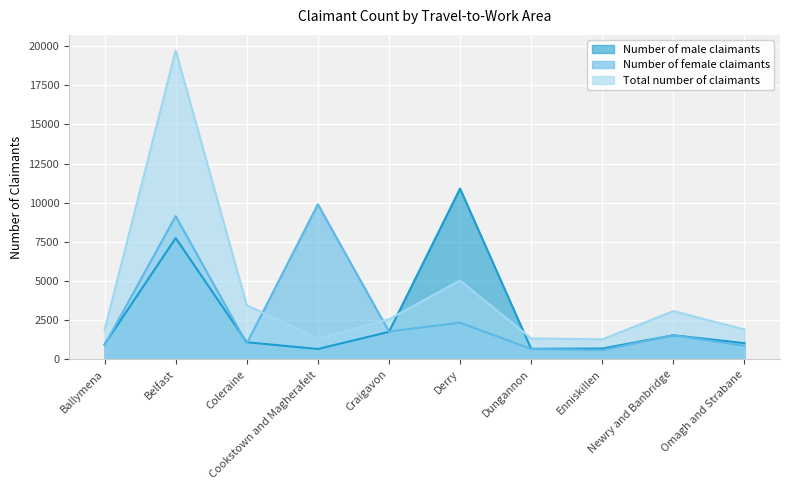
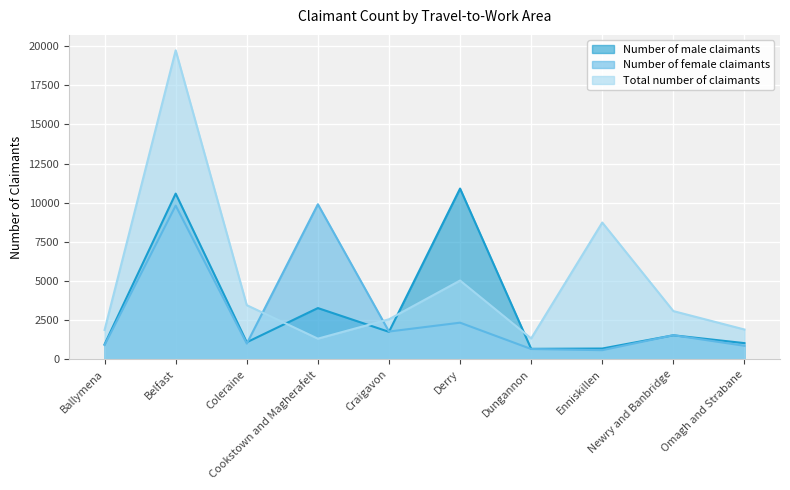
Number of male claimants, Belfast: 7700 -> 10600
Number of female claimants, Belfast: 9100 -> 9800
Number of male claimants, Cookstown and Magherafelt: 700 -> 3300
Total number of claimants, Enniskillen: 1300 -> 8700
